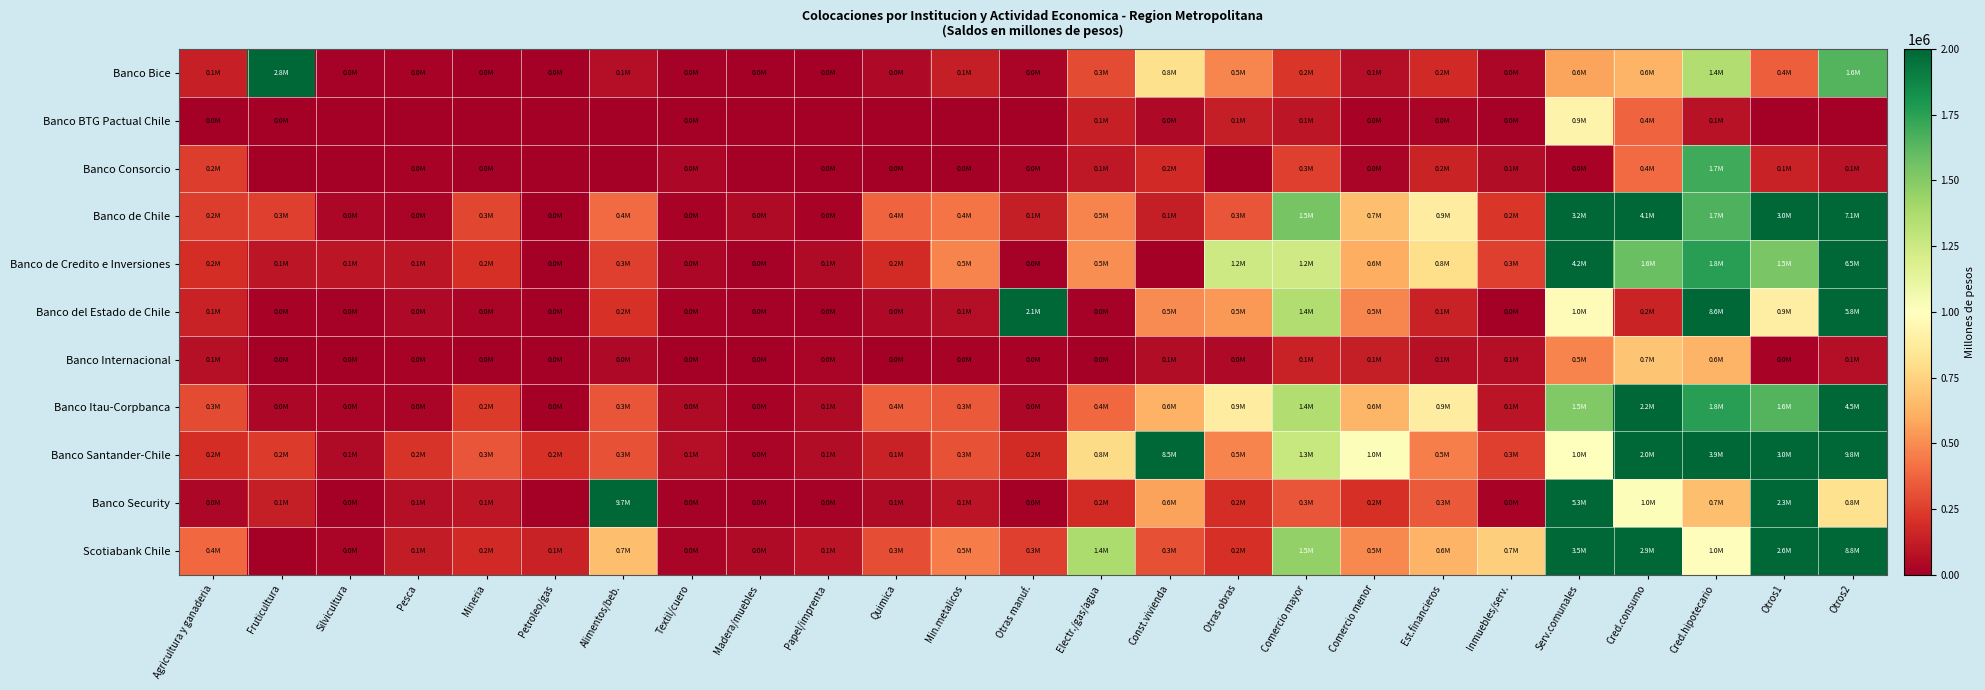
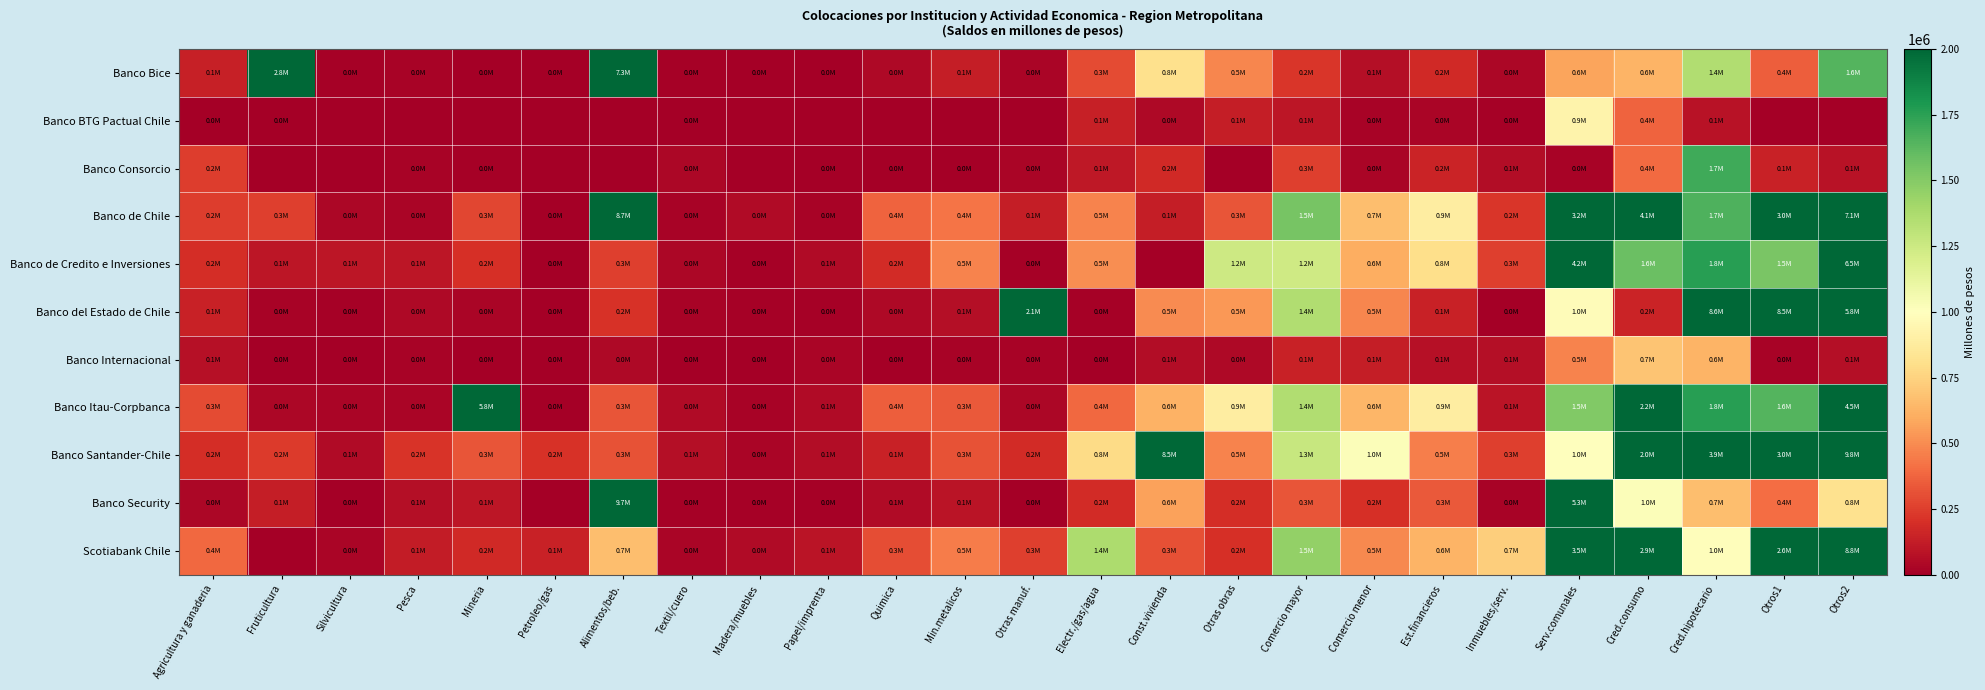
Banco Bice, Alimentos/beb.: 0.1M -> 7.3M
Banco de Chile, Alimentos/beb.: 0.4M -> 8.7M
Banco del Estado de Chile, Otros1: 0.9M -> 8.5M
Banco Itau-Corpbanca, Mineria: 0.2M -> 5.8M
Banco Security, Otros1: 2.3M -> 0.4M
